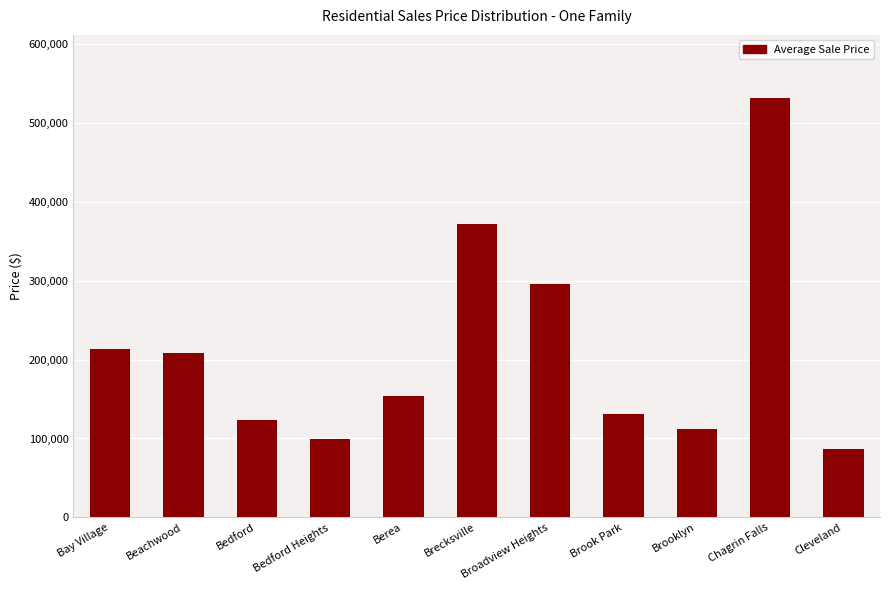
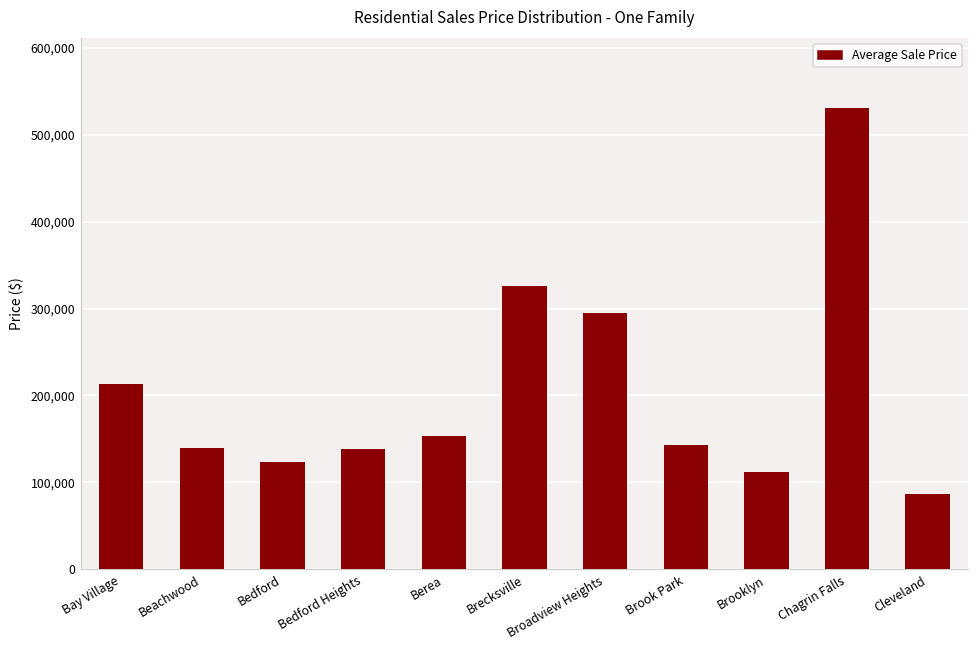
Beachwood: 210,000 -> 140,000
Bedford Heights: 100,000 -> 140,000
Brecksville: 370,000 -> 330,000
Brook Park: 130,000 -> 140,000
